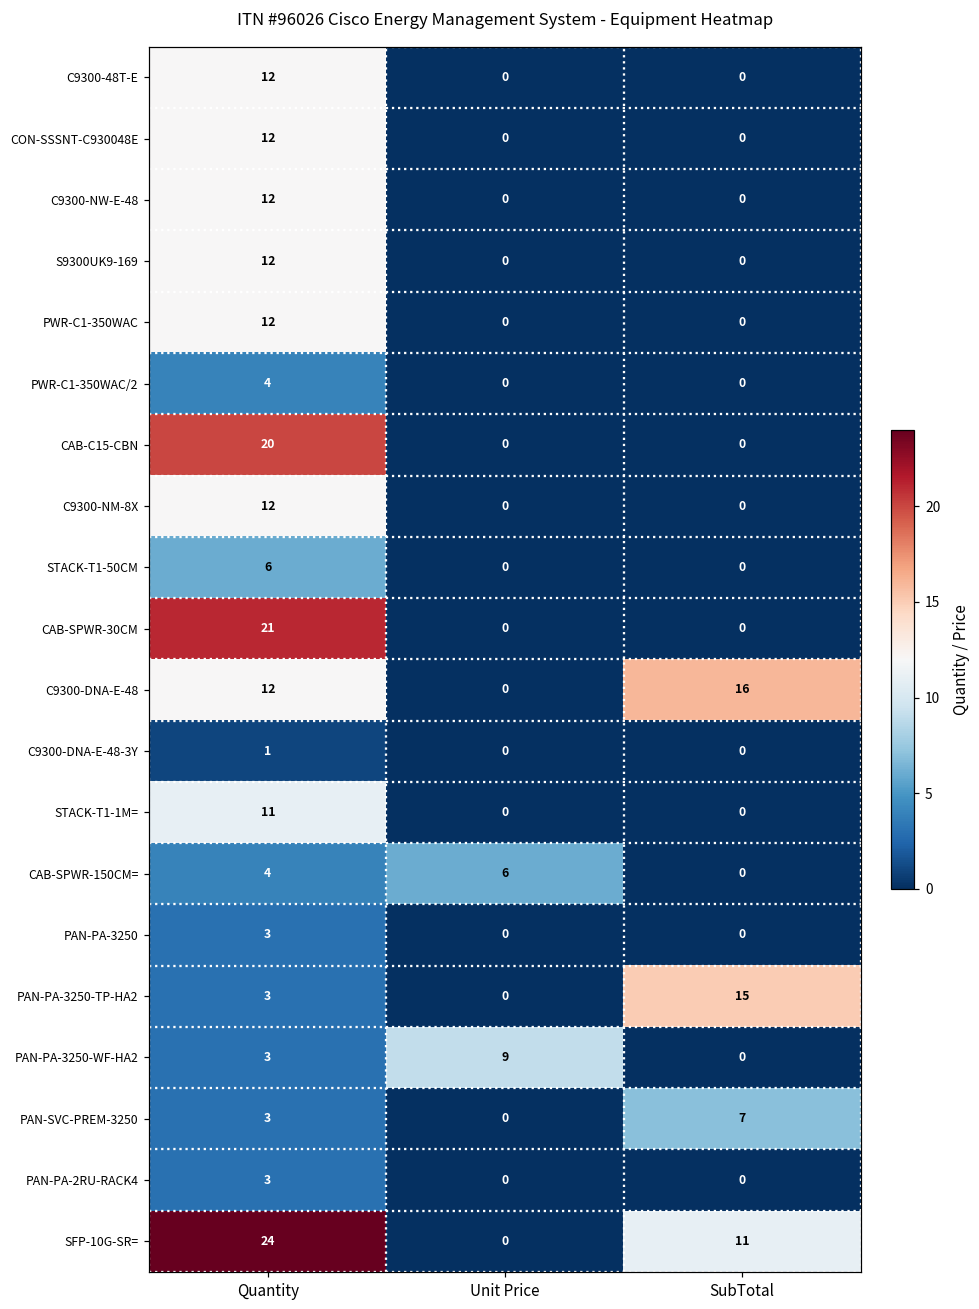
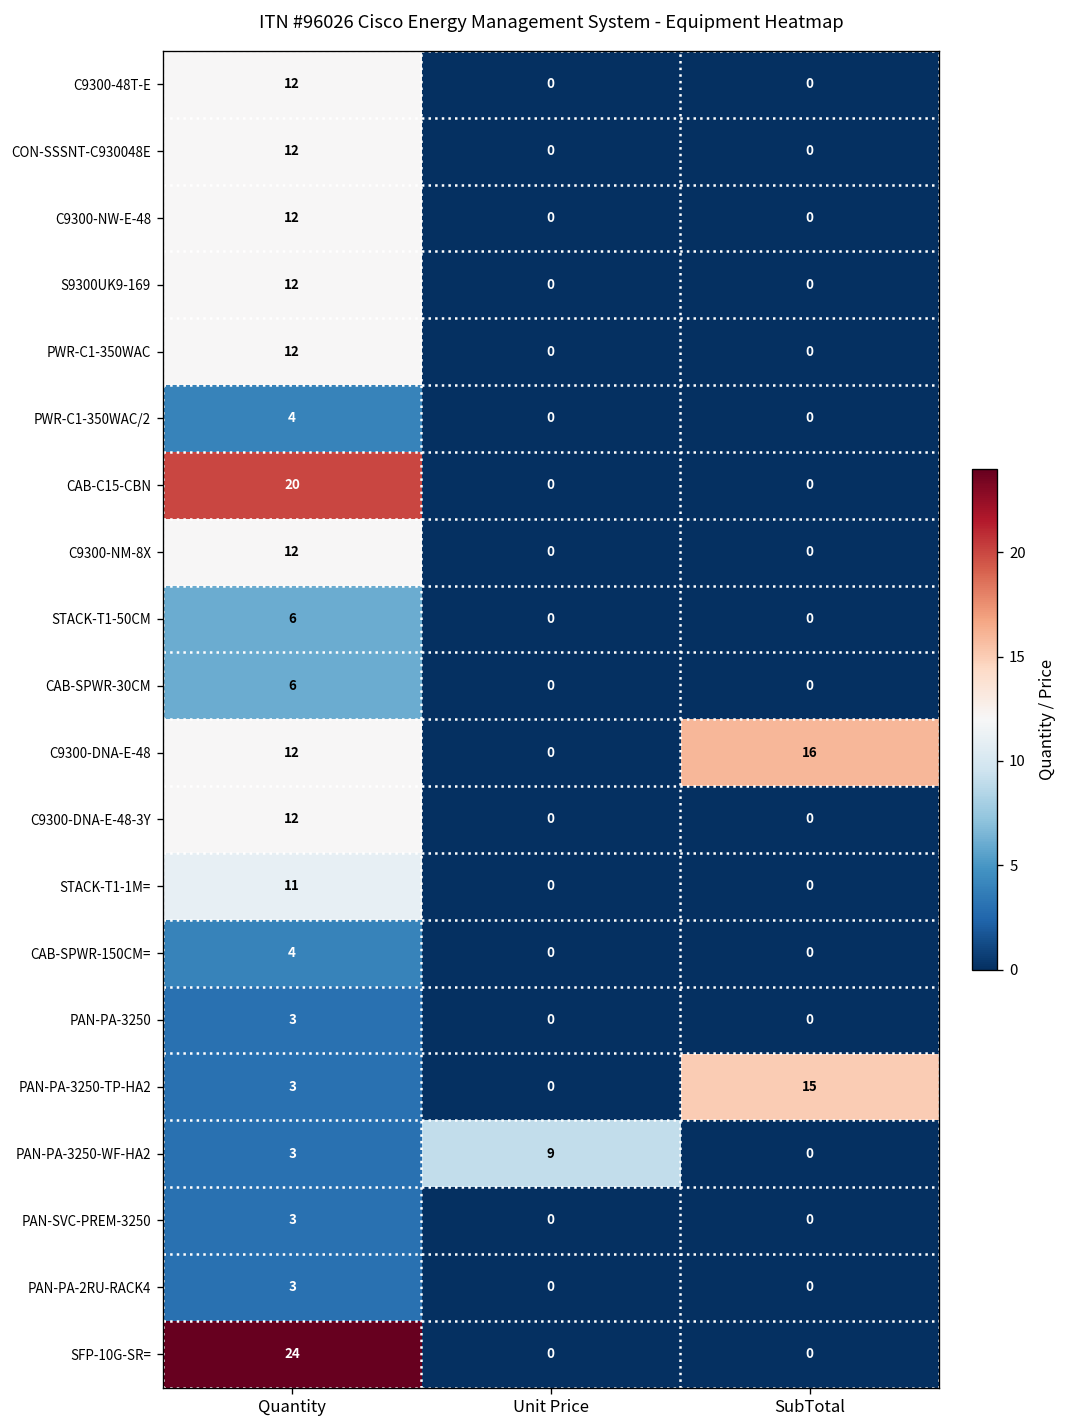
CAB-SPWR-30CM, Quantity: 21 -> 6
C9300-DNA-E-48-3Y, Quantity: 1 -> 12
CAB-SPWR-150CM=, Unit Price: 6 -> 0
PAN-SVC-PREM-3250, SubTotal: 7 -> 0
SFP-10G-SR=, SubTotal: 11 -> 0
